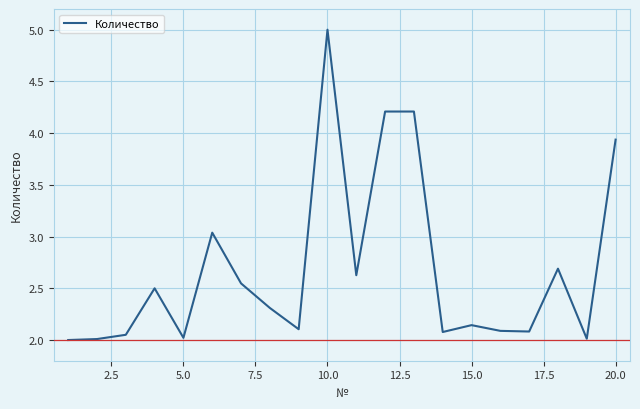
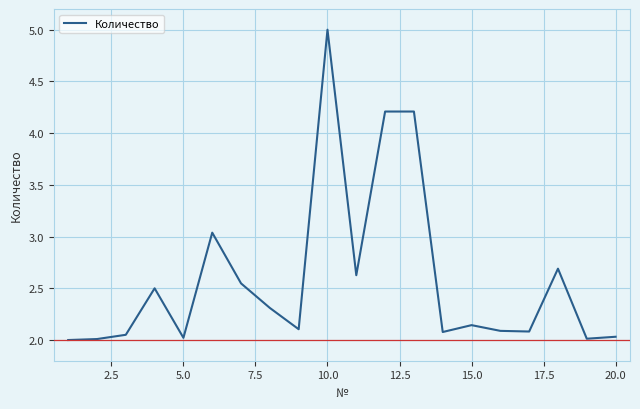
20.0: 3.94 -> 2.03
